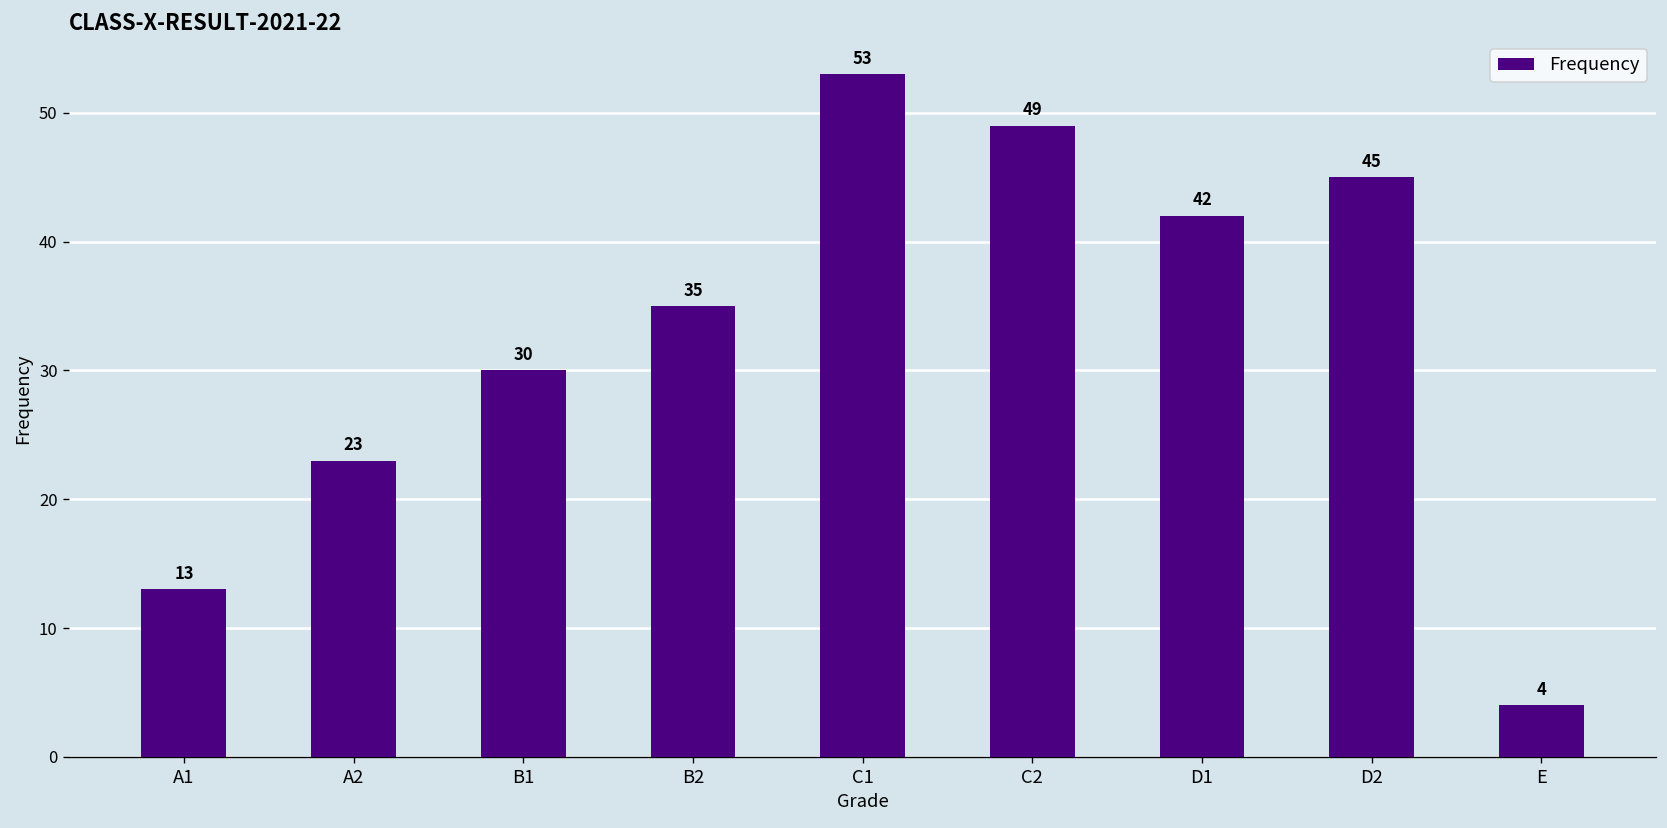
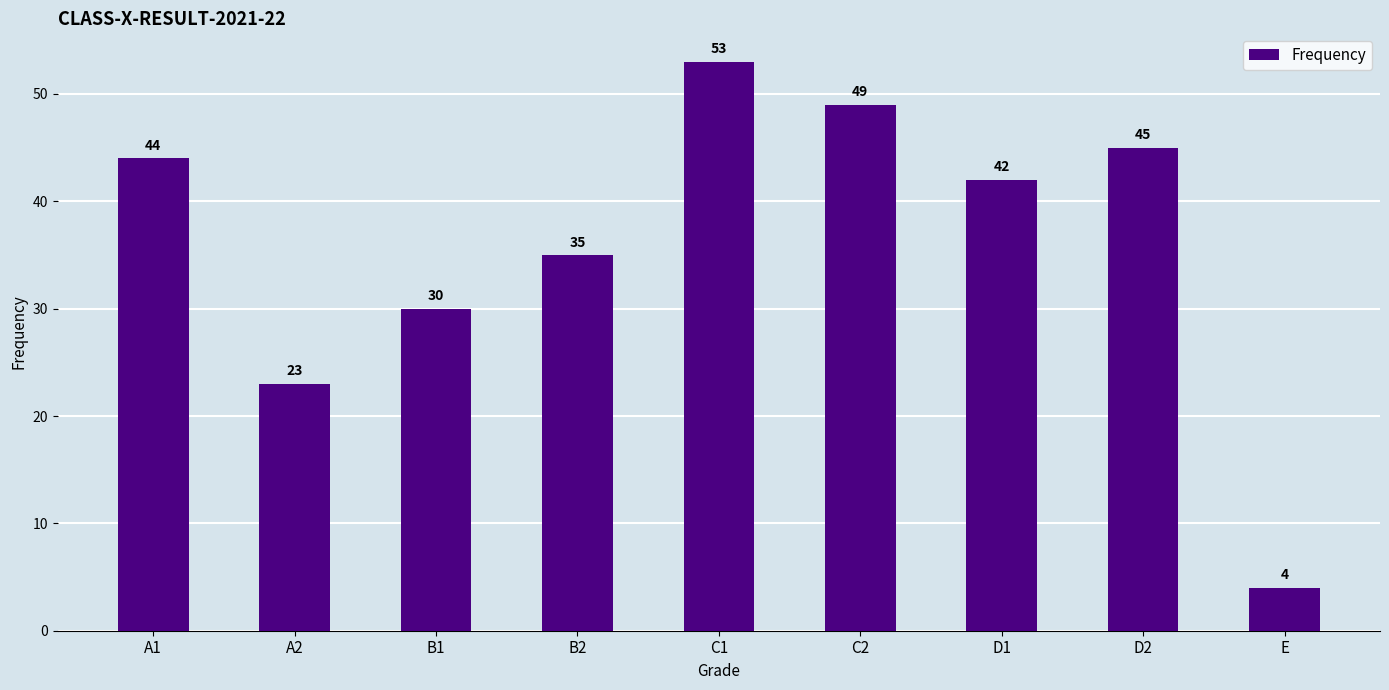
A1: 13 -> 44
